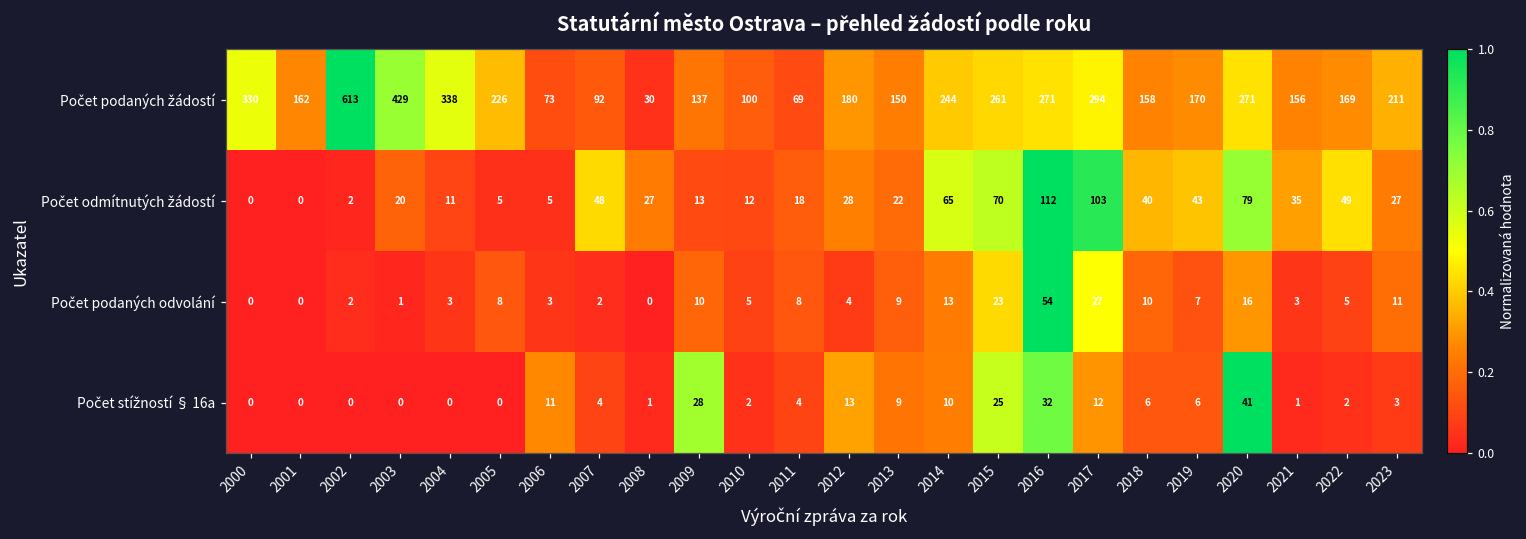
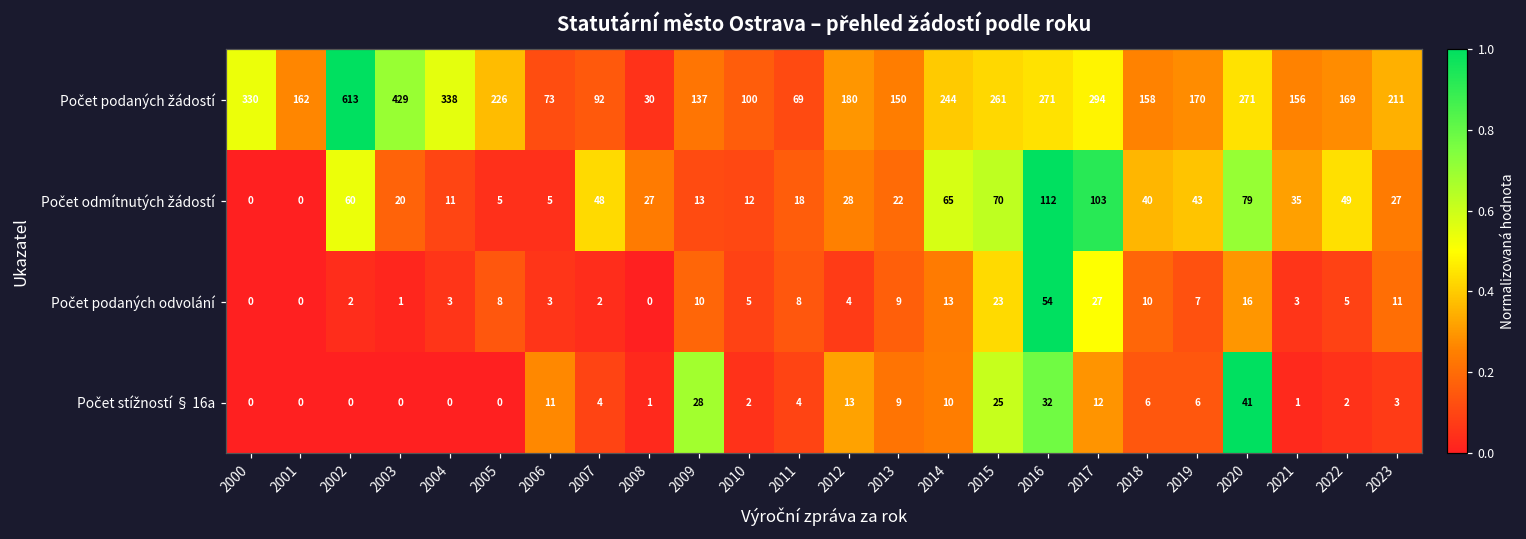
Počet odmítnutých žádostí, 2002: 2 -> 60
